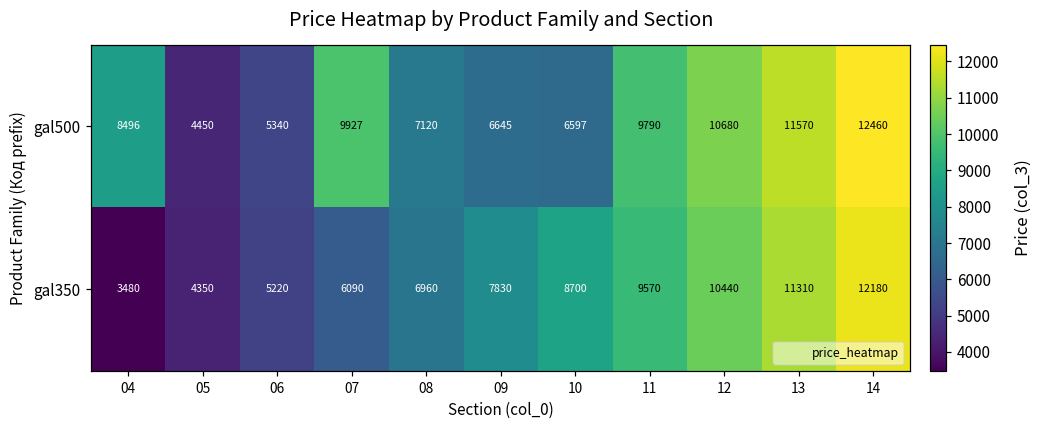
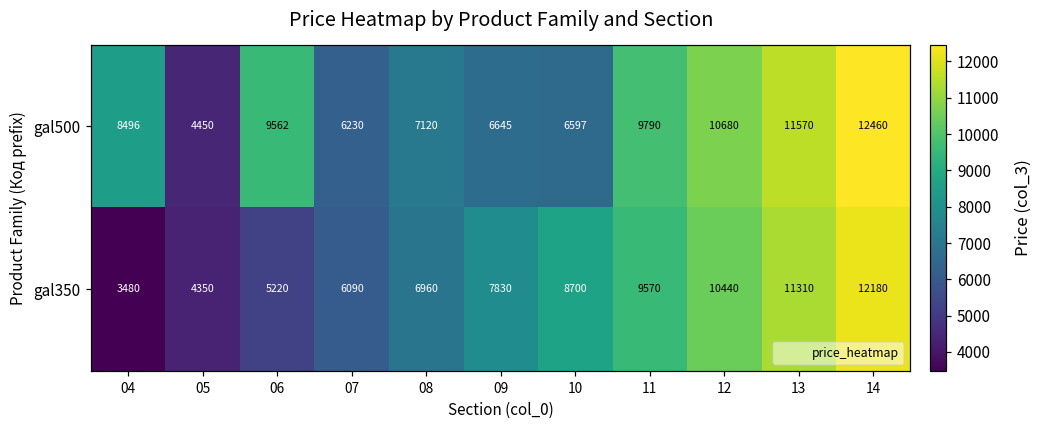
gal500, 06: 5340 -> 9562
gal500, 07: 9927 -> 6230
